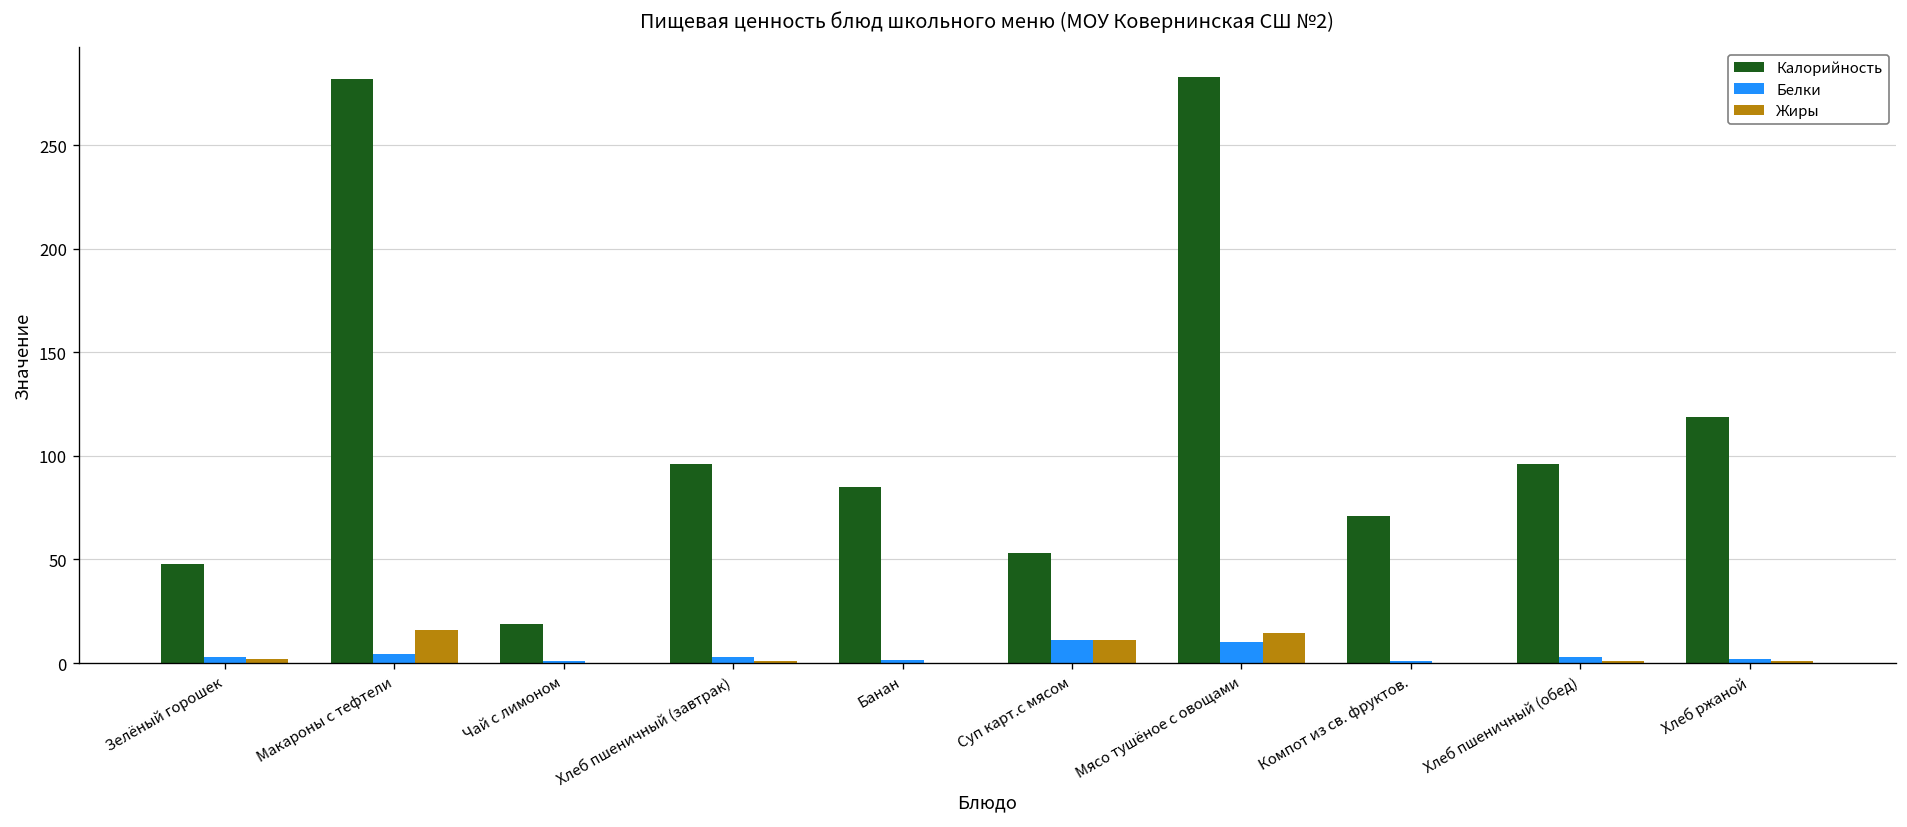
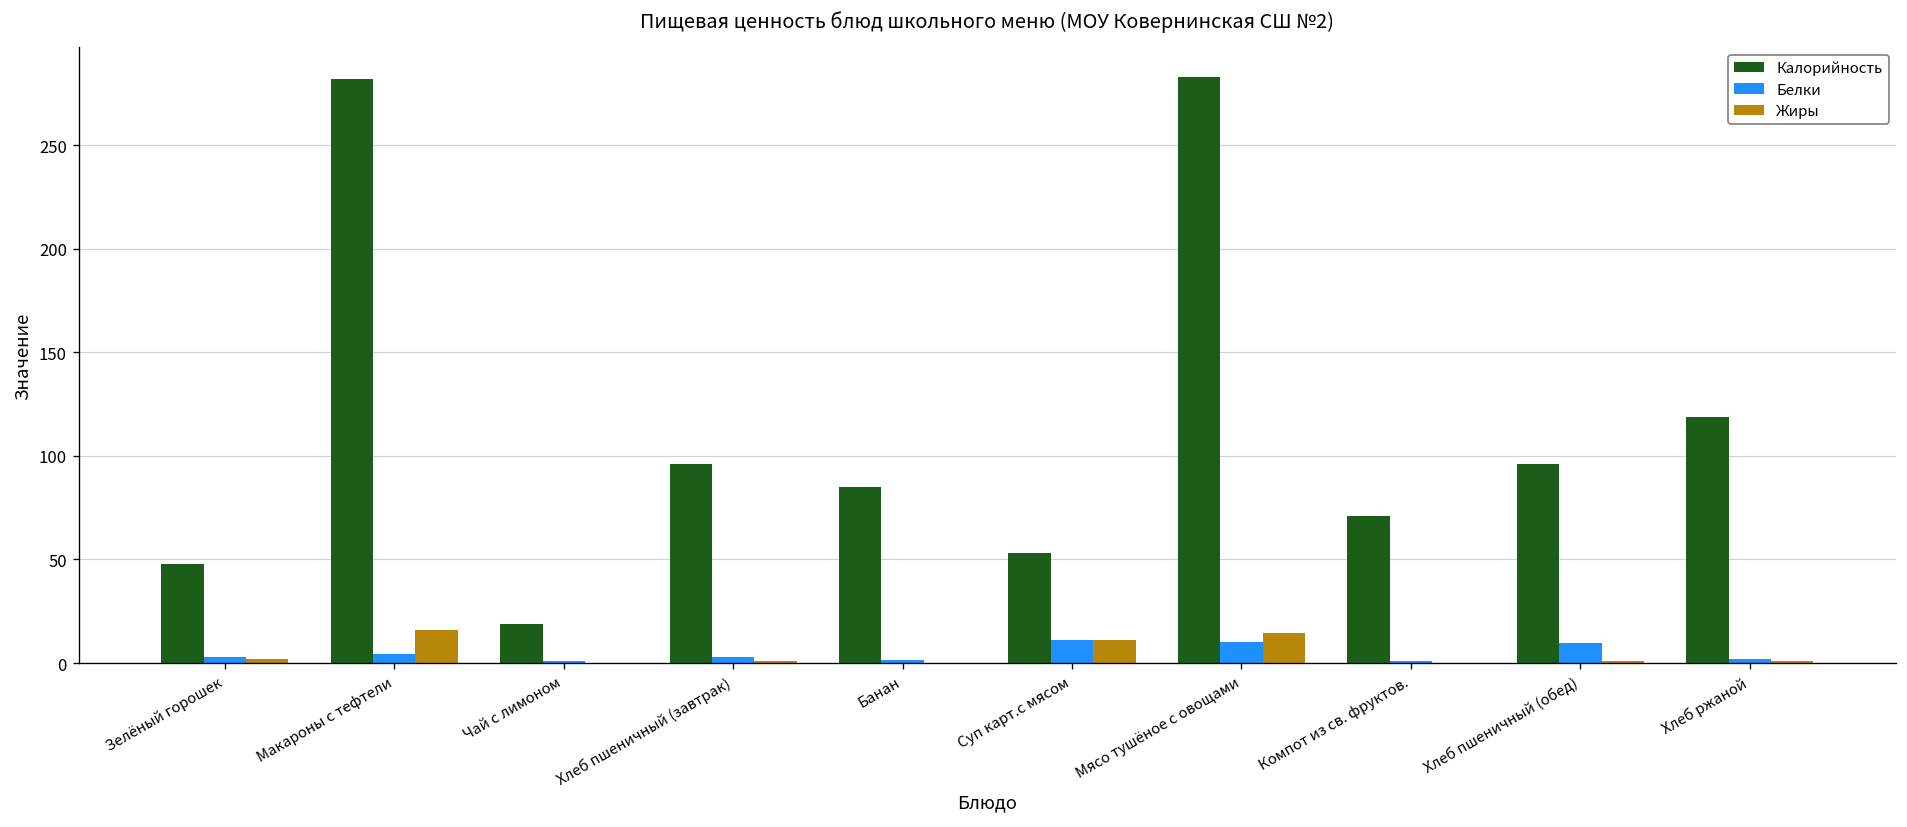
Белки, Хлеб пшеничный (обед): 3 -> 10
